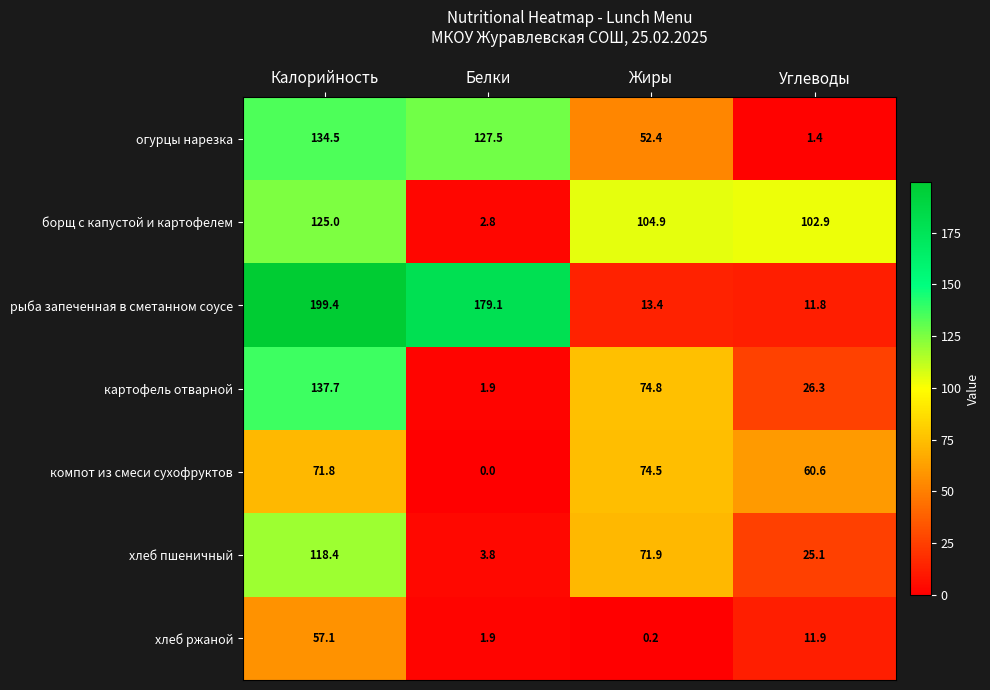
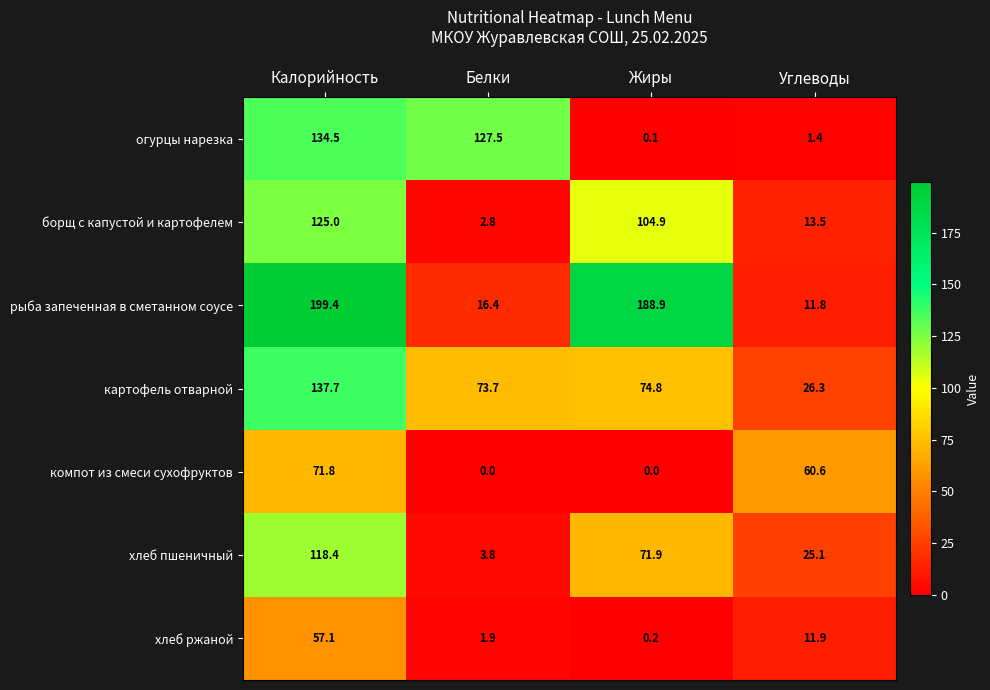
огурцы нарезка, Жиры: 52.4 -> 0.1
борщ с капустой и картофелем, Углеводы: 102.9 -> 13.5
рыба запеченная в сметанном соусе, Белки: 179.1 -> 16.4
рыба запеченная в сметанном соусе, Жиры: 13.4 -> 188.9
картофель отварной, Белки: 1.9 -> 73.7
компот из смеси сухофруктов, Жиры: 74.5 -> 0.0
